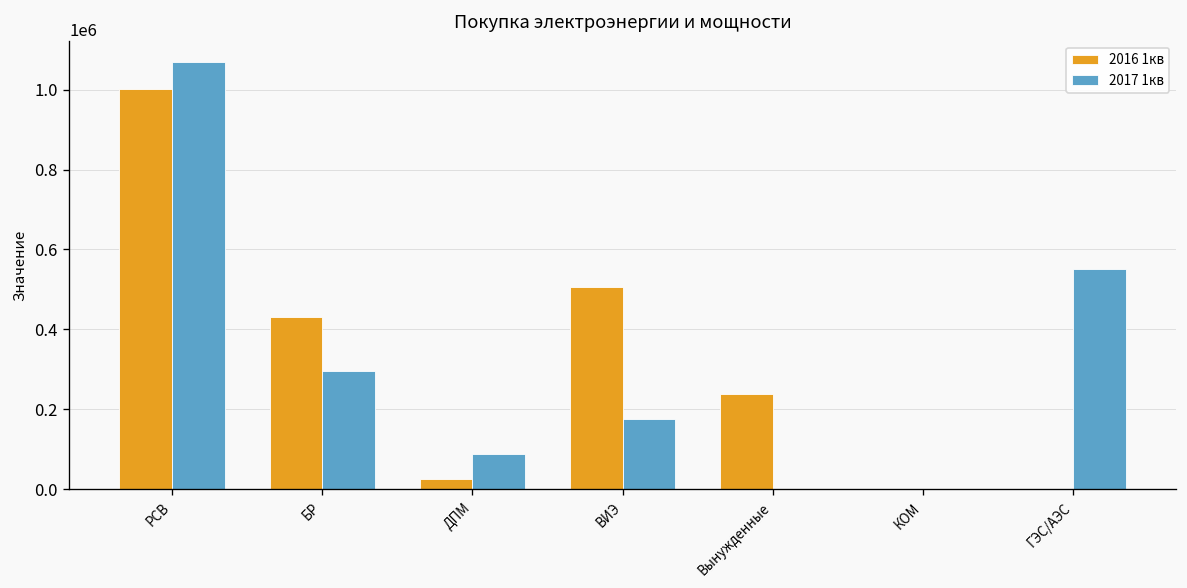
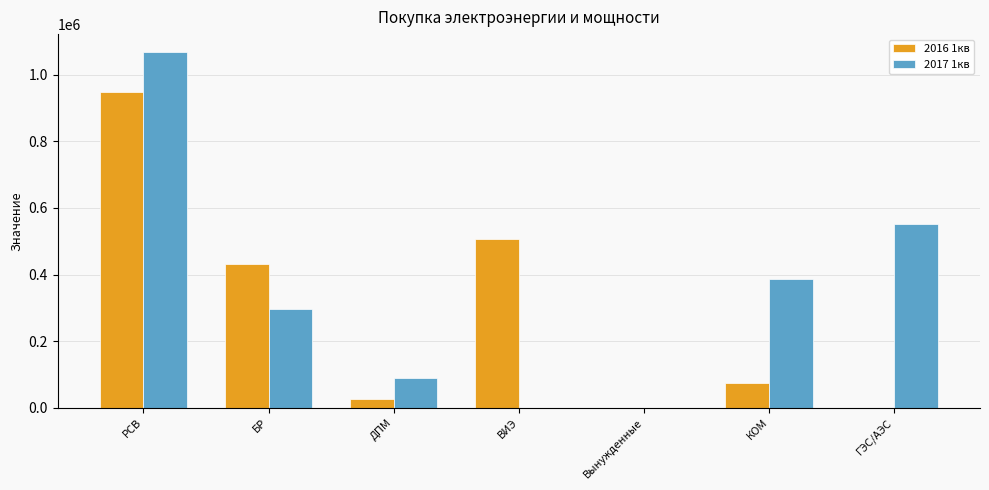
2016 1кв, РСВ: 1000000 -> 950000
2017 1кв, ВИЭ: 170000 -> 0
2016 1кв, Вынужденные: 240000 -> 0
2016 1кв, КОМ: 0 -> 70000
2017 1кв, КОМ: 0 -> 390000
